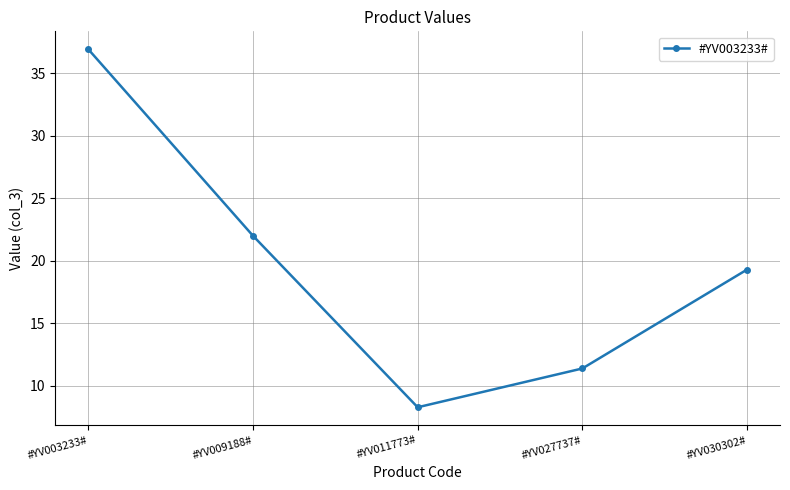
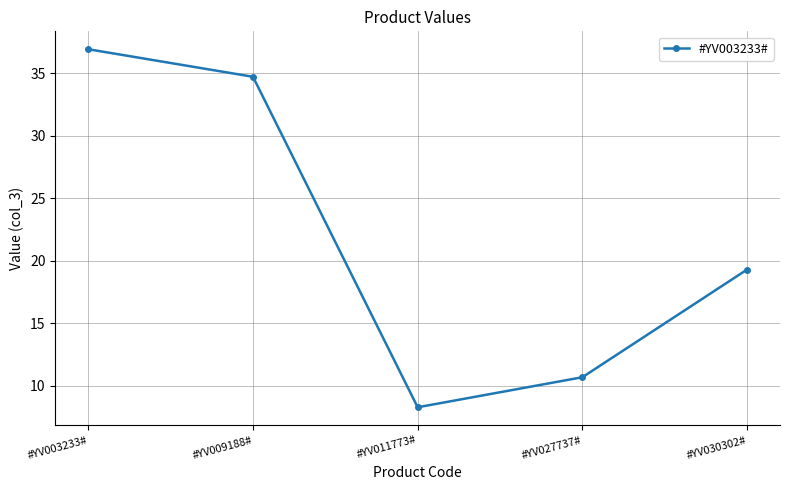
#YV009188#: 22.0 -> 34.7
#YV027737#: 11.4 -> 10.7
